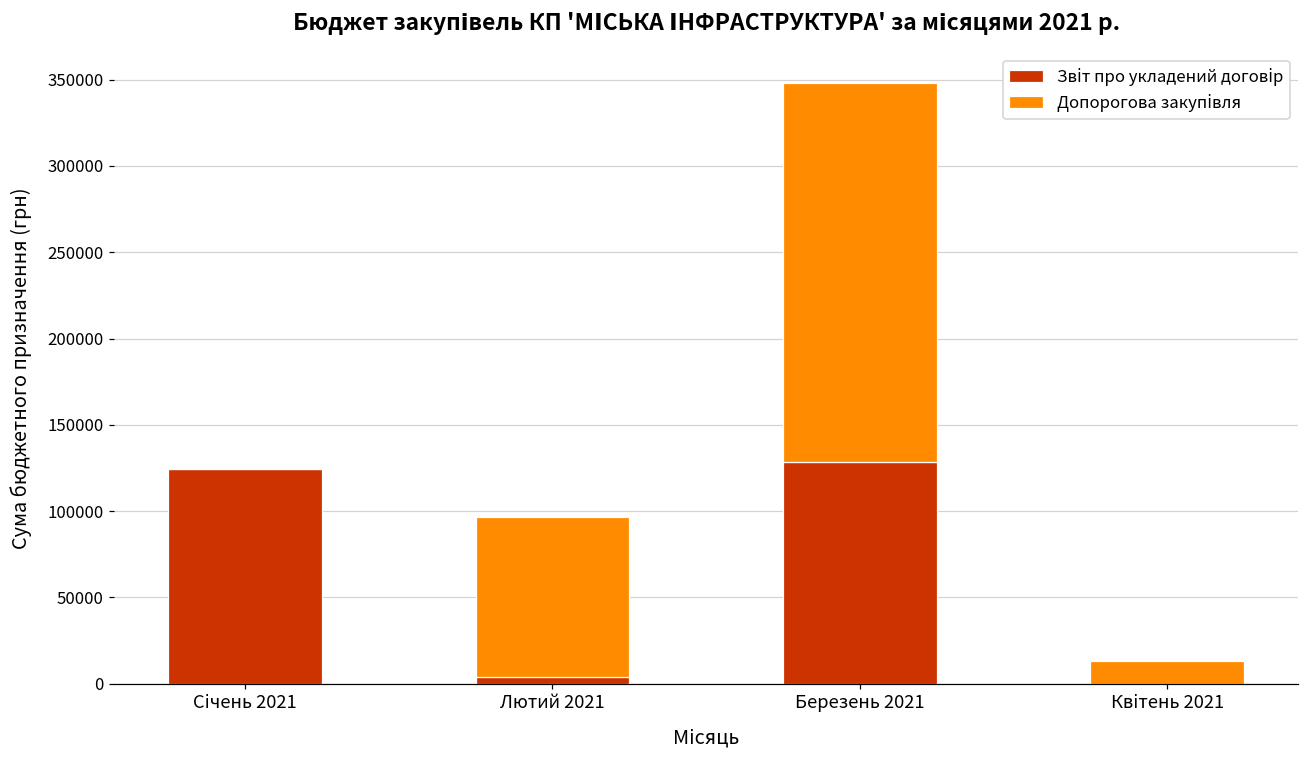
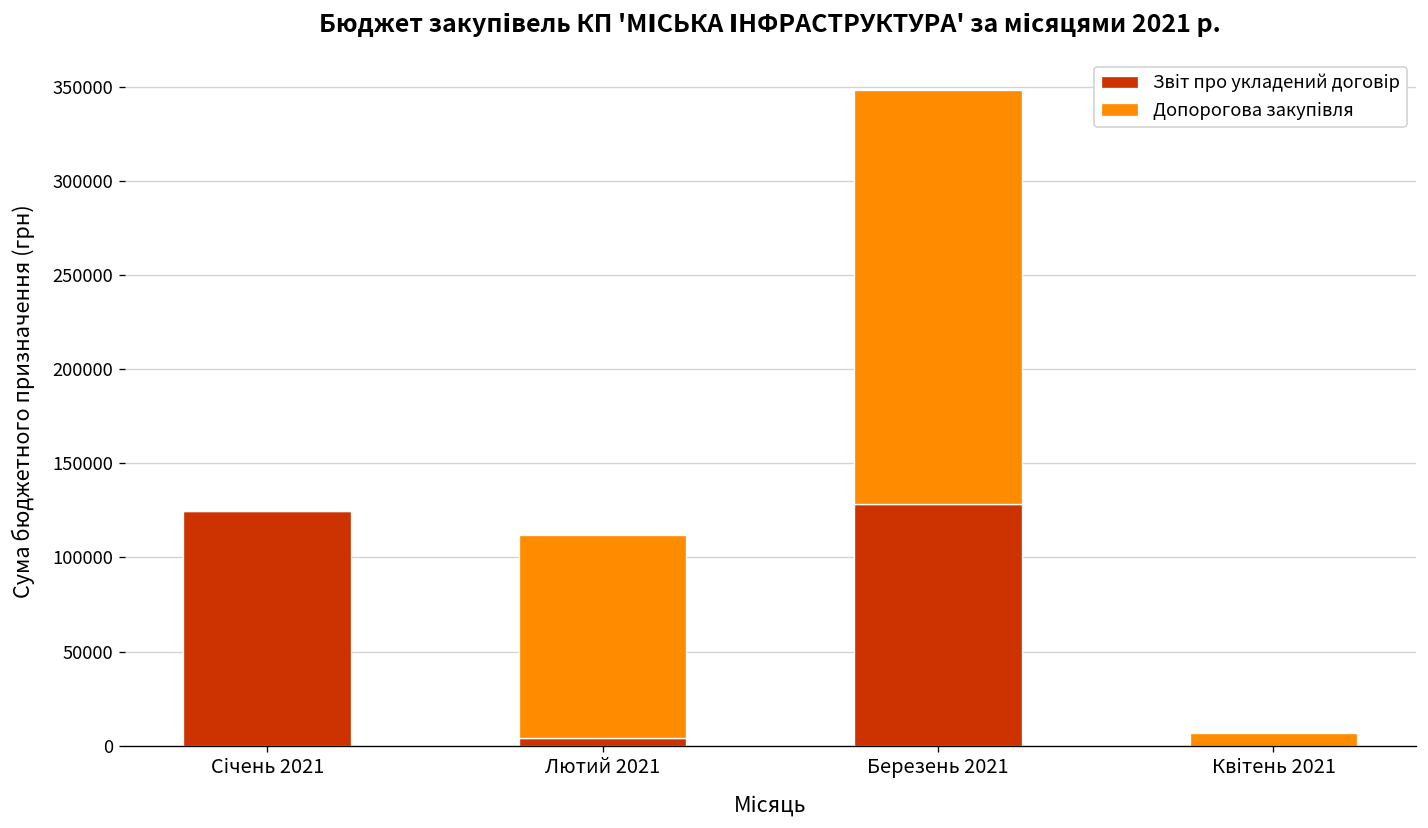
Допорогова закупівля, Лютий 2021: 92000 -> 108000
Допорогова закупівля, Квітень 2021: 13000 -> 7000
